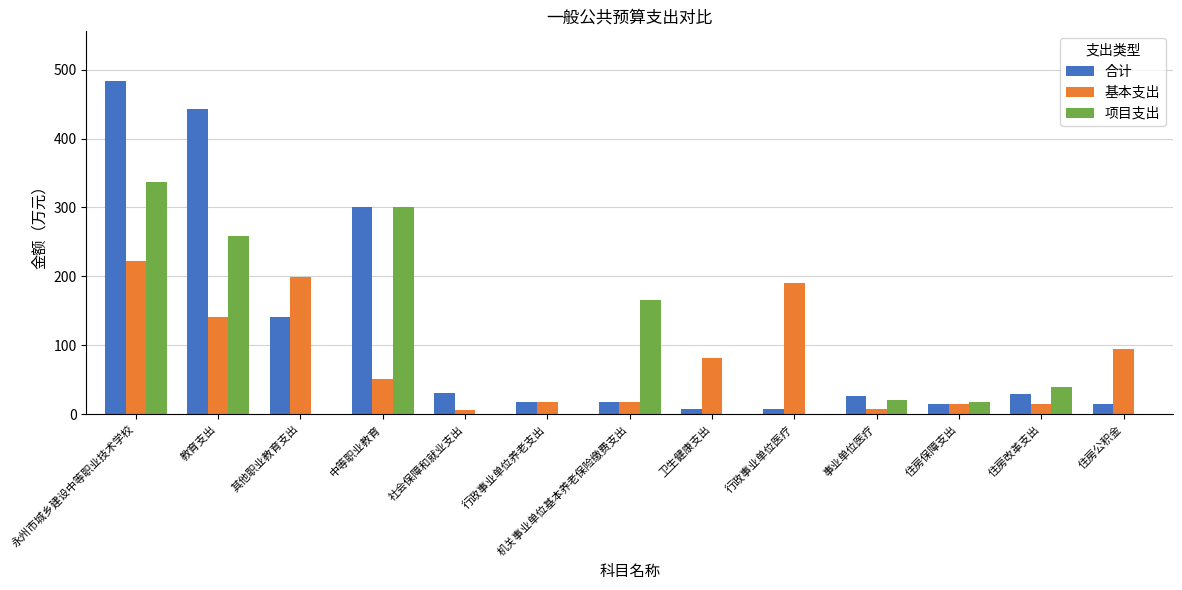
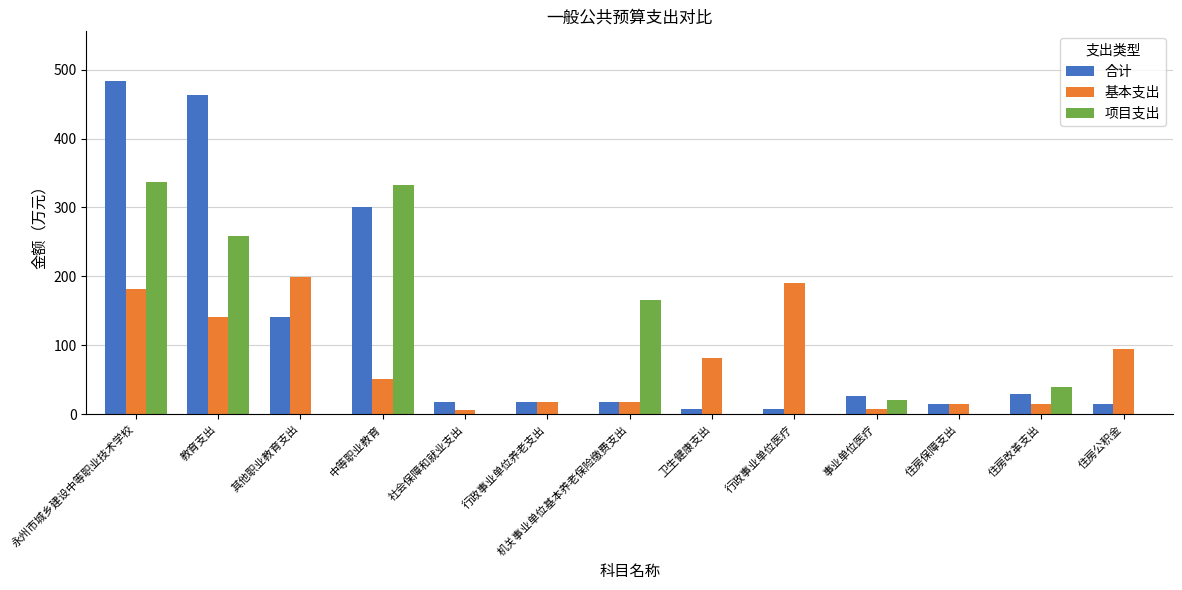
基本支出, 永州市城乡建设中等职业技术学校: 220 -> 180
合计, 教育支出: 440 -> 460
项目支出, 中等职业教育: 300 -> 330
合计, 社会保障和就业支出: 30 -> 20
项目支出, 住房保障支出: 20 -> 0
